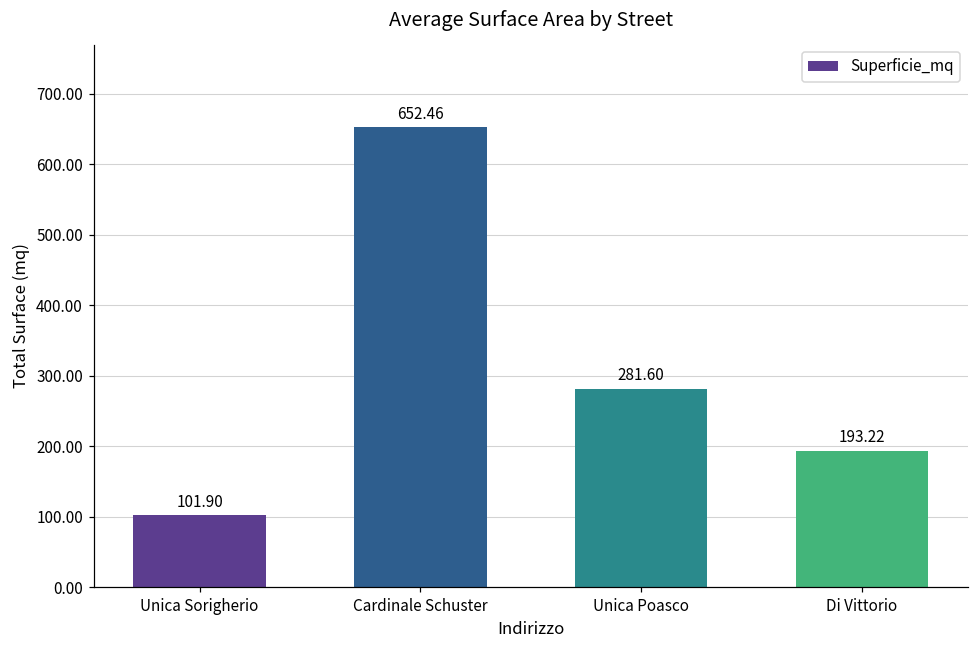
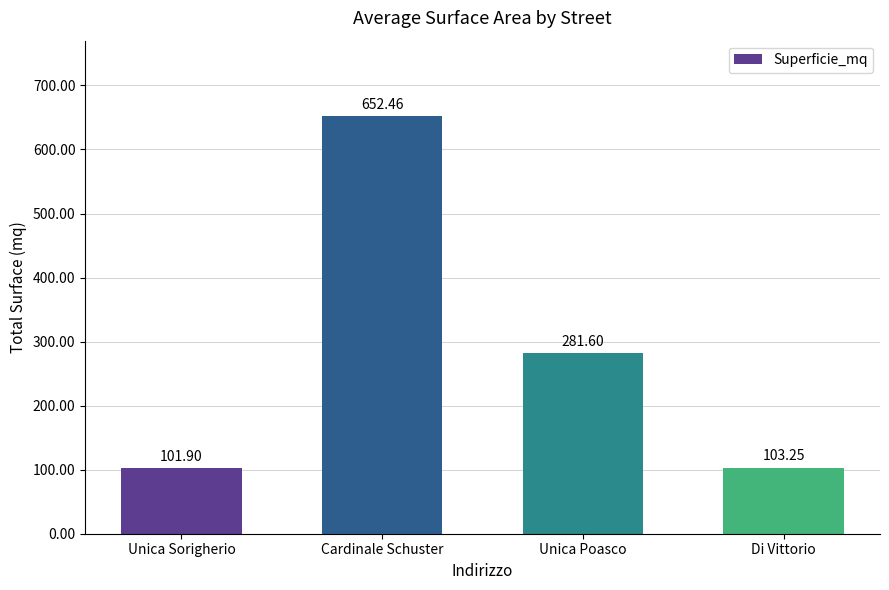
Di Vittorio: 193.22 -> 103.25
